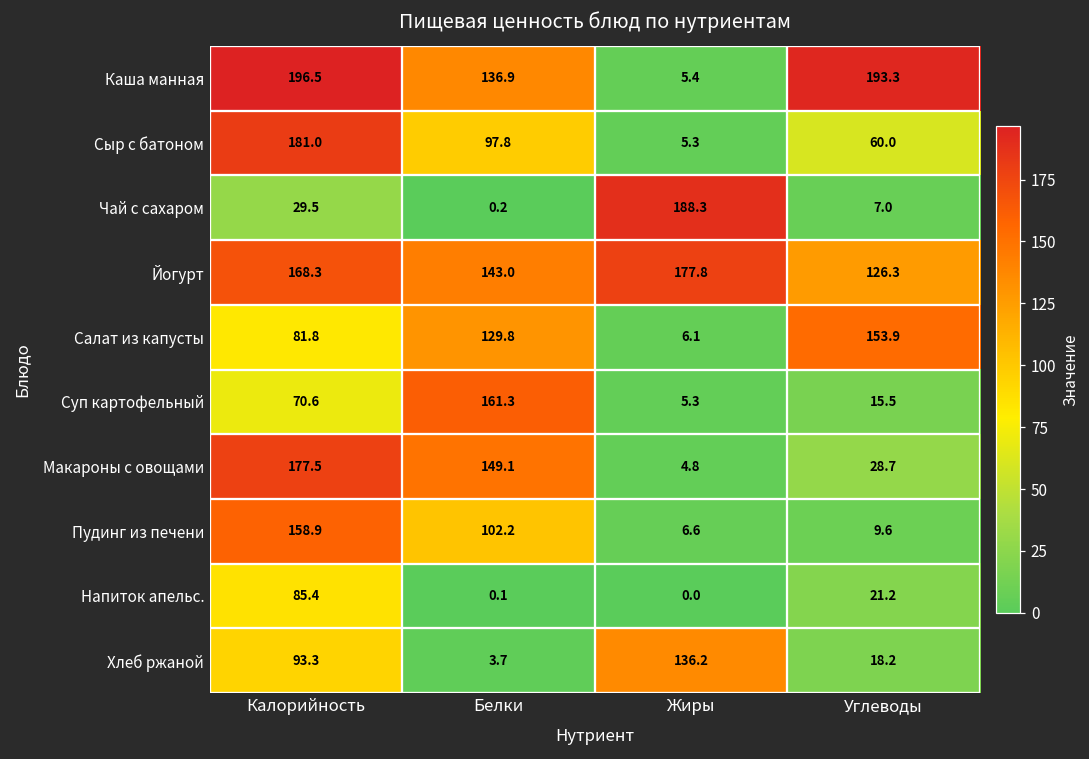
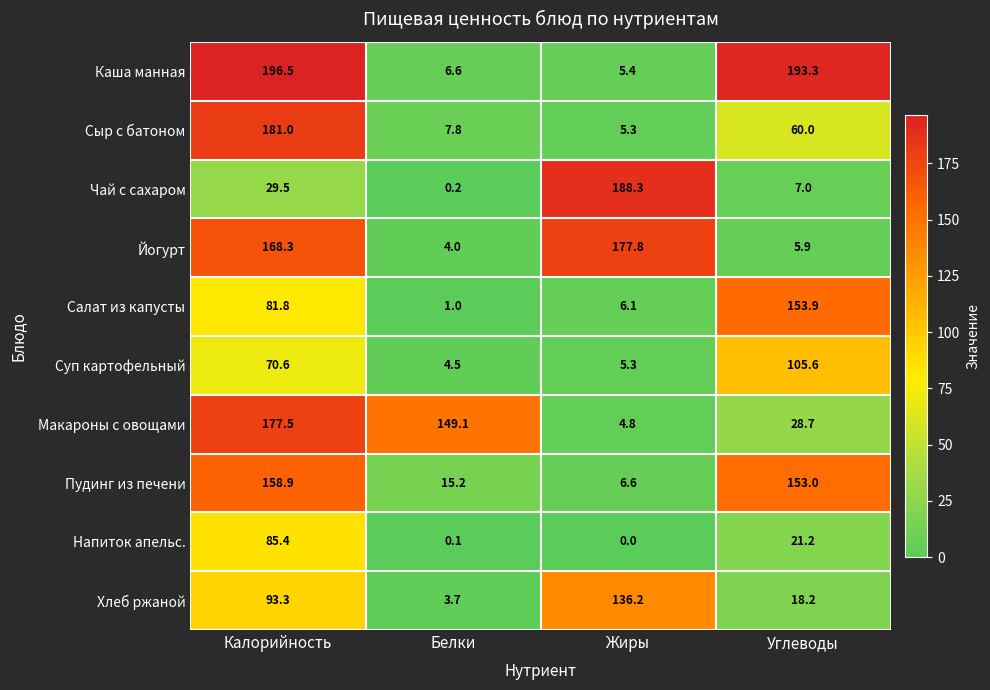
Каша манная, Белки: 136.9 -> 6.6
Сыр с батоном, Белки: 97.8 -> 7.8
Йогурт, Белки: 143.0 -> 4.0
Йогурт, Углеводы: 126.3 -> 5.9
Салат из капусты, Белки: 129.8 -> 1.0
Суп картофельный, Белки: 161.3 -> 4.5
Суп картофельный, Углеводы: 15.5 -> 105.6
Пудинг из печени, Белки: 102.2 -> 15.2
Пудинг из печени, Углеводы: 9.6 -> 153.0
